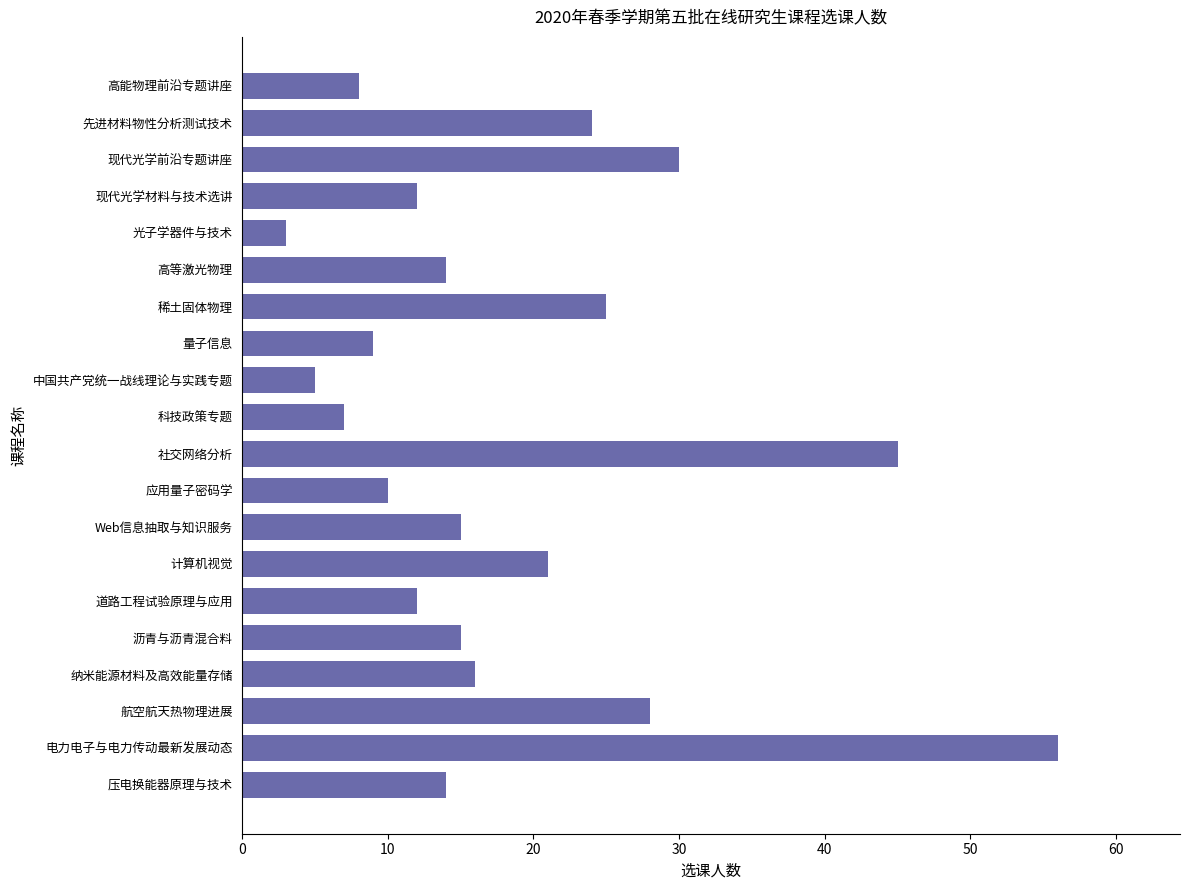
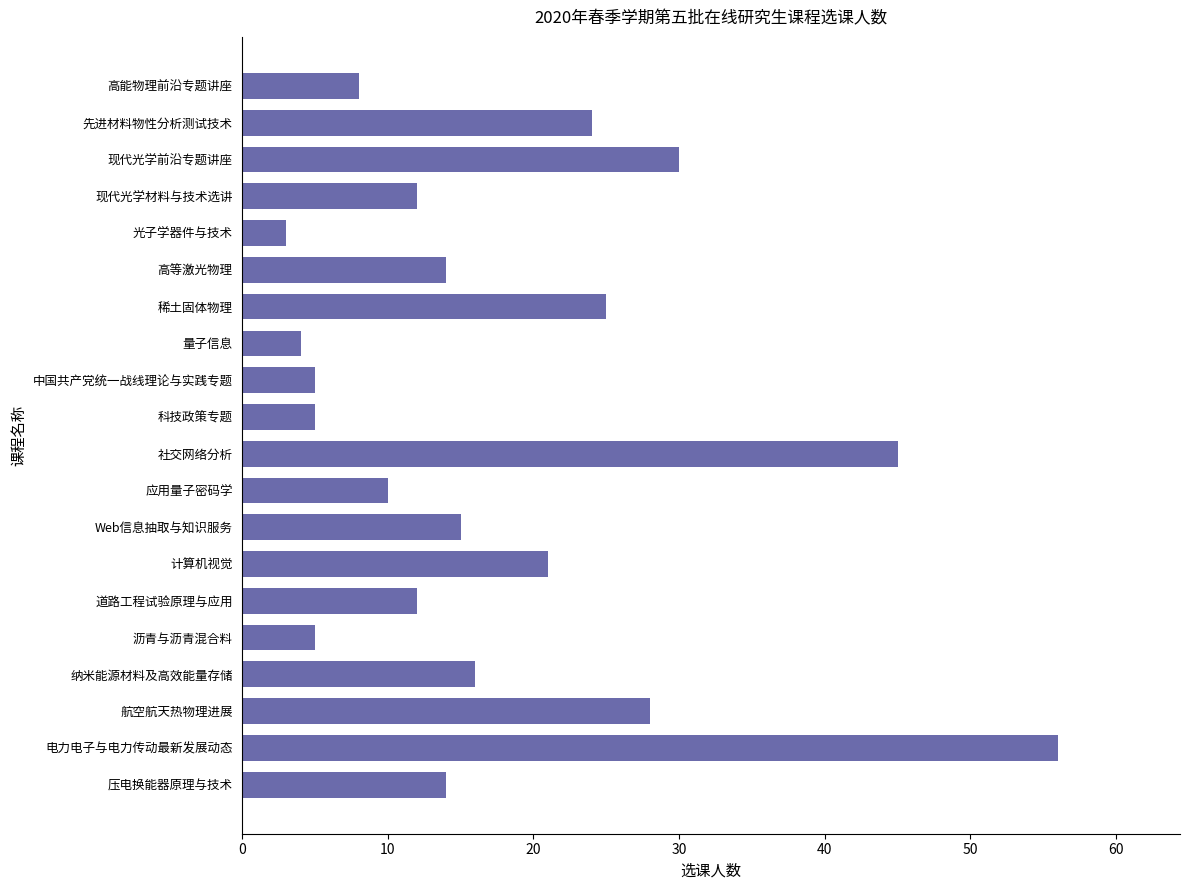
量子信息: 9 -> 4
科技政策专题: 7 -> 5
沥青与沥青混合料: 15 -> 5
